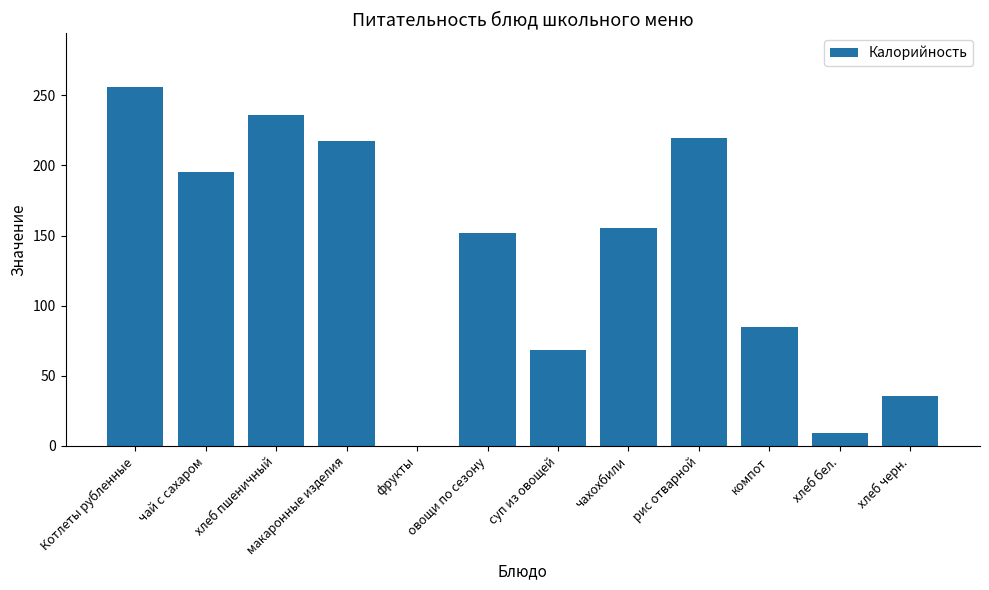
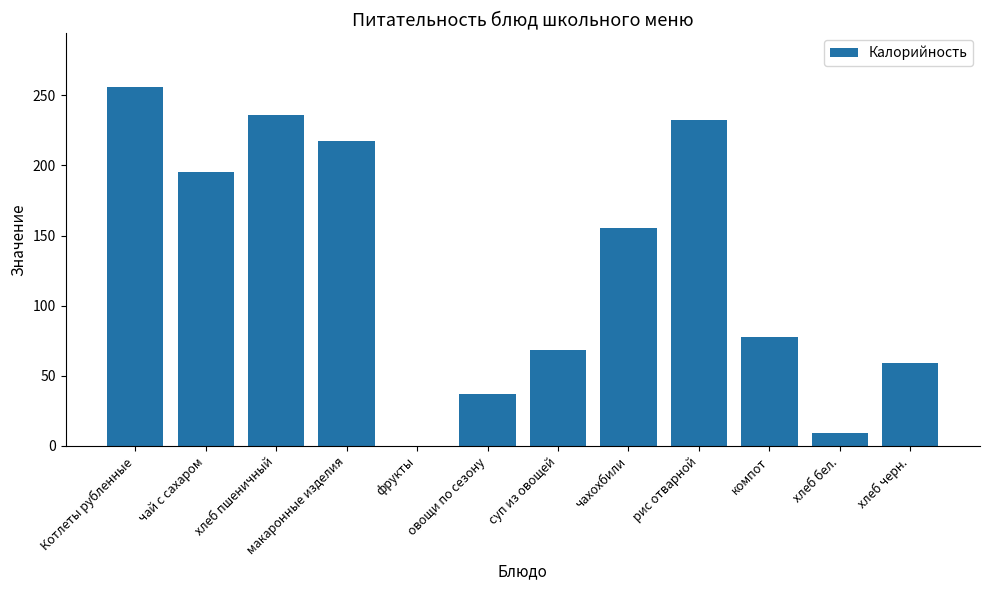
овощи по сезону: 152 -> 37
рис отварной: 219 -> 232
компот: 85 -> 77
хлеб черн.: 36 -> 59
